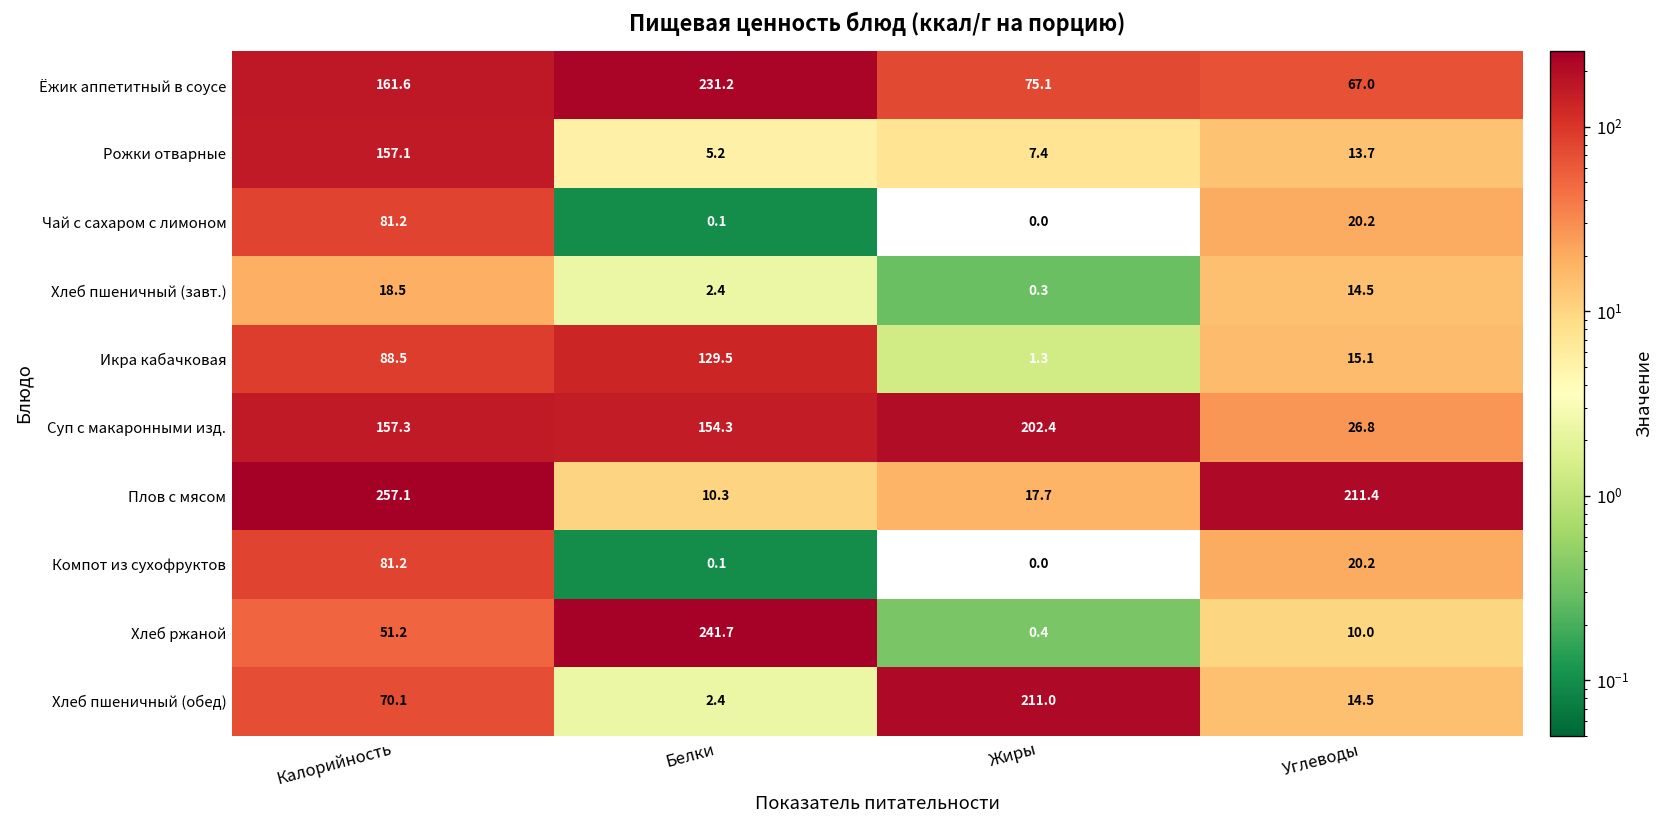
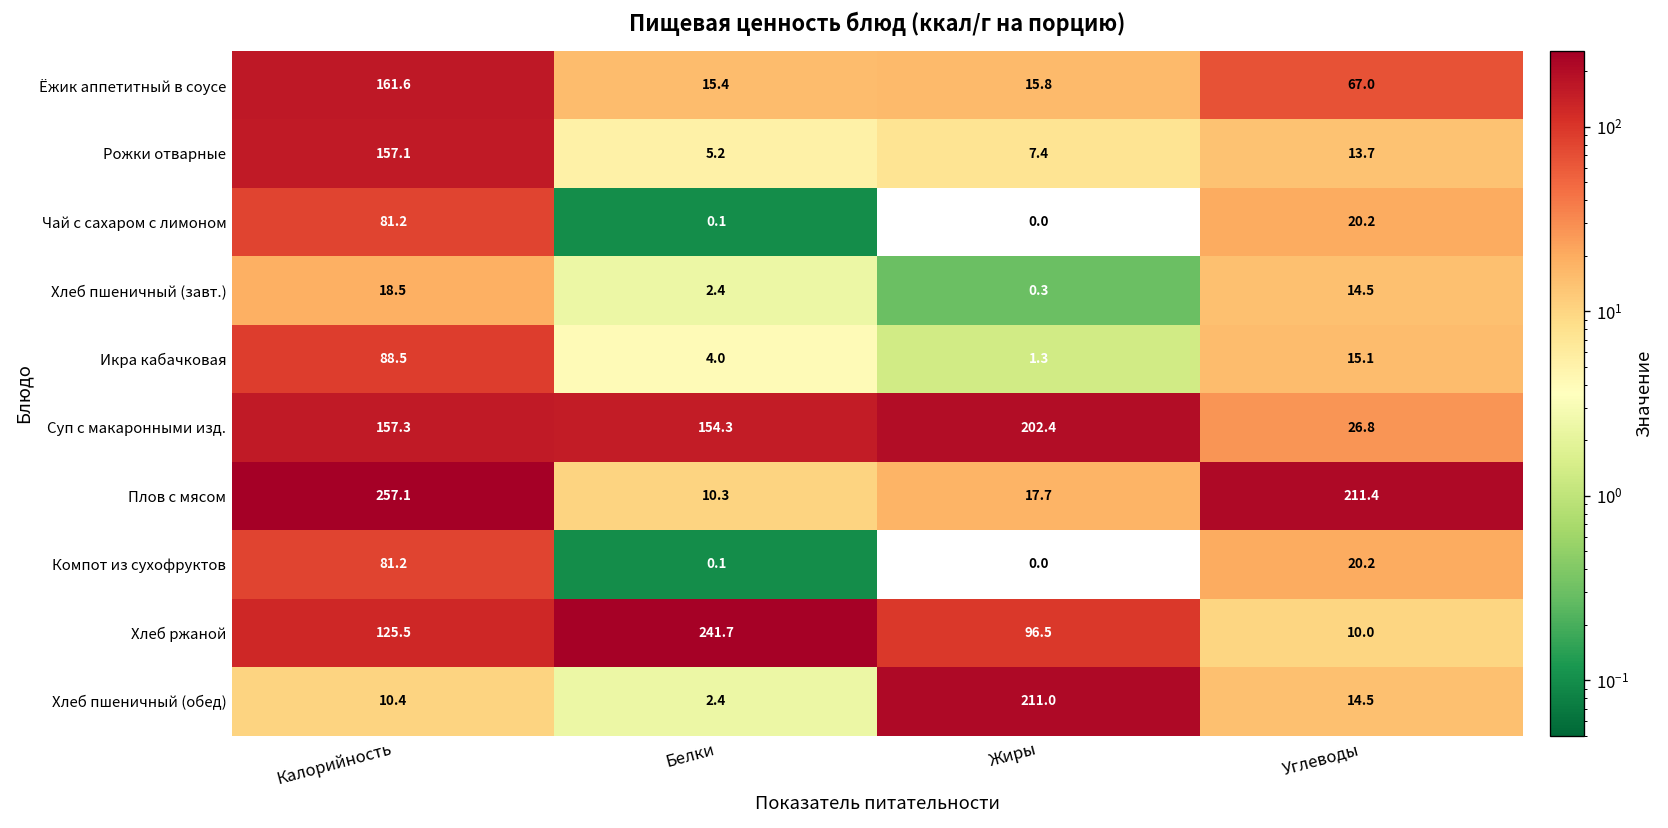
Ёжик аппетитный в соусе, Белки: 231.2 -> 15.4
Ёжик аппетитный в соусе, Жиры: 75.1 -> 15.8
Икра кабачковая, Белки: 129.5 -> 4.0
Хлеб ржаной, Калорийность: 51.2 -> 125.5
Хлеб ржаной, Жиры: 0.4 -> 96.5
Хлеб пшеничный (обед), Калорийность: 70.1 -> 10.4
